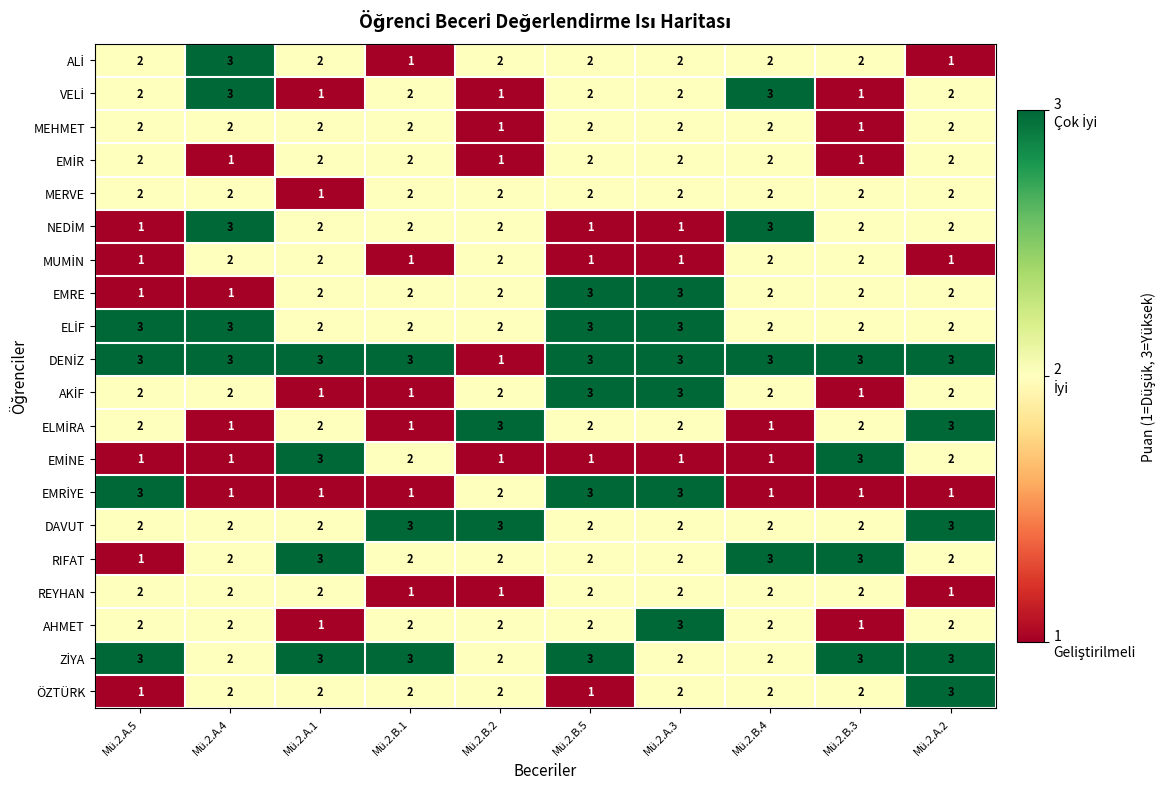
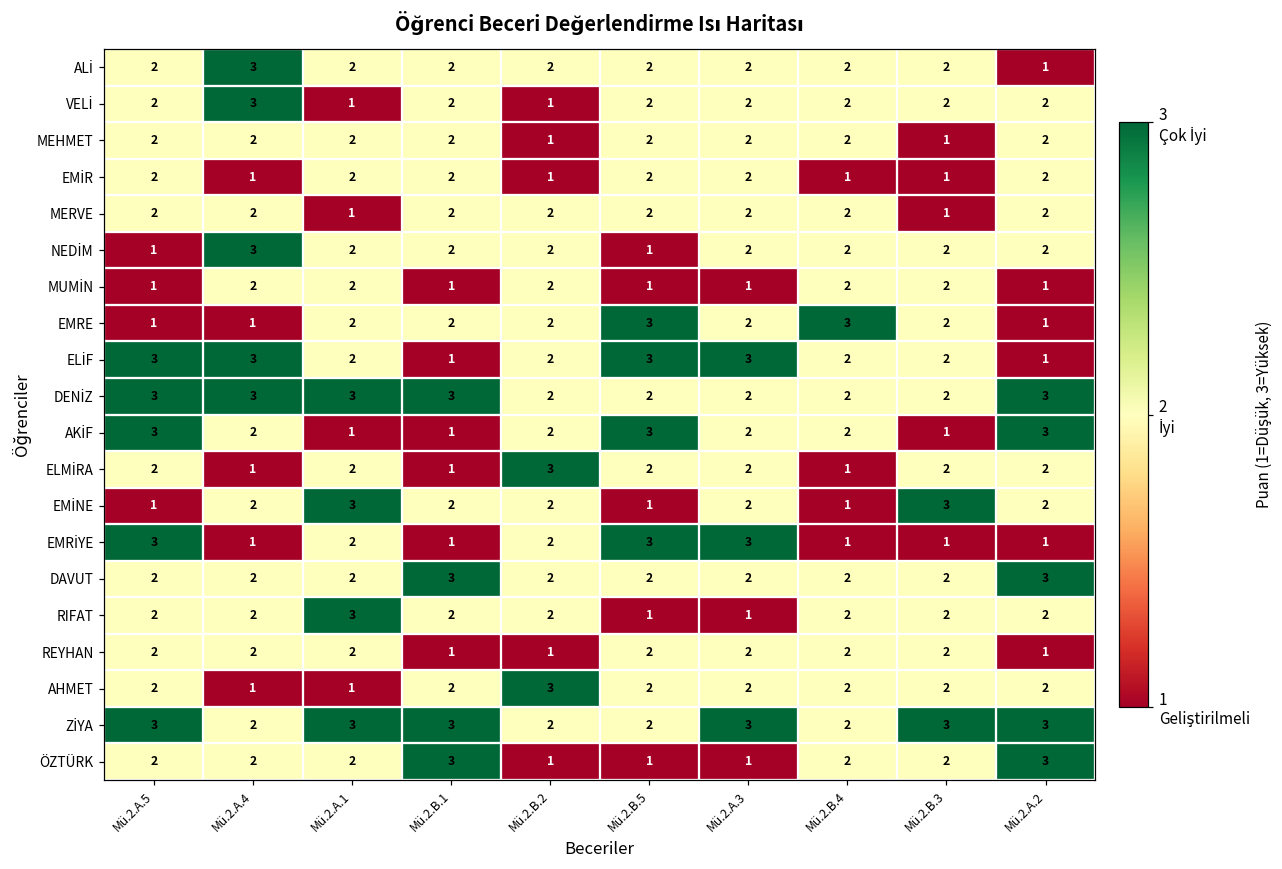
ALİ, Mü.2.B.1: 1 -> 2
VELİ, Mü.2.B.4: 3 -> 2
VELİ, Mü.2.B.3: 1 -> 2
EMİR, Mü.2.B.4: 2 -> 1
MERVE, Mü.2.B.3: 2 -> 1
NEDİM, Mü.2.A.3: 1 -> 2
NEDİM, Mü.2.B.4: 3 -> 2
EMRE, Mü.2.A.3: 3 -> 2
EMRE, Mü.2.B.4: 2 -> 3
EMRE, Mü.2.A.2: 2 -> 1
ELİF, Mü.2.B.1: 2 -> 1
ELİF, Mü.2.A.2: 2 -> 1
DENİZ, Mü.2.B.2: 1 -> 2
DENİZ, Mü.2.B.5: 3 -> 2
DENİZ, Mü.2.A.3: 3 -> 2
DENİZ, Mü.2.B.4: 3 -> 2
DENİZ, Mü.2.B.3: 3 -> 2
AKİF, Mü.2.A.5: 2 -> 3
AKİF, Mü.2.A.3: 3 -> 2
AKİF, Mü.2.A.2: 2 -> 3
ELMİRA, Mü.2.A.2: 3 -> 2
EMİNE, Mü.2.A.4: 1 -> 2
EMİNE, Mü.2.B.2: 1 -> 2
EMİNE, Mü.2.A.3: 1 -> 2
EMRİYE, Mü.2.A.1: 1 -> 2
DAVUT, Mü.2.B.2: 3 -> 2
RIFAT, Mü.2.A.5: 1 -> 2
RIFAT, Mü.2.B.5: 2 -> 1
RIFAT, Mü.2.A.3: 2 -> 1
RIFAT, Mü.2.B.4: 3 -> 2
RIFAT, Mü.2.B.3: 3 -> 2
AHMET, Mü.2.A.4: 2 -> 1
AHMET, Mü.2.B.2: 2 -> 3
AHMET, Mü.2.A.3: 3 -> 2
AHMET, Mü.2.B.3: 1 -> 2
ZİYA, Mü.2.B.5: 3 -> 2
ZİYA, Mü.2.A.3: 2 -> 3
ÖZTÜRK, Mü.2.A.5: 1 -> 2
ÖZTÜRK, Mü.2.B.1: 2 -> 3
ÖZTÜRK, Mü.2.B.2: 2 -> 1
ÖZTÜRK, Mü.2.A.3: 2 -> 1
